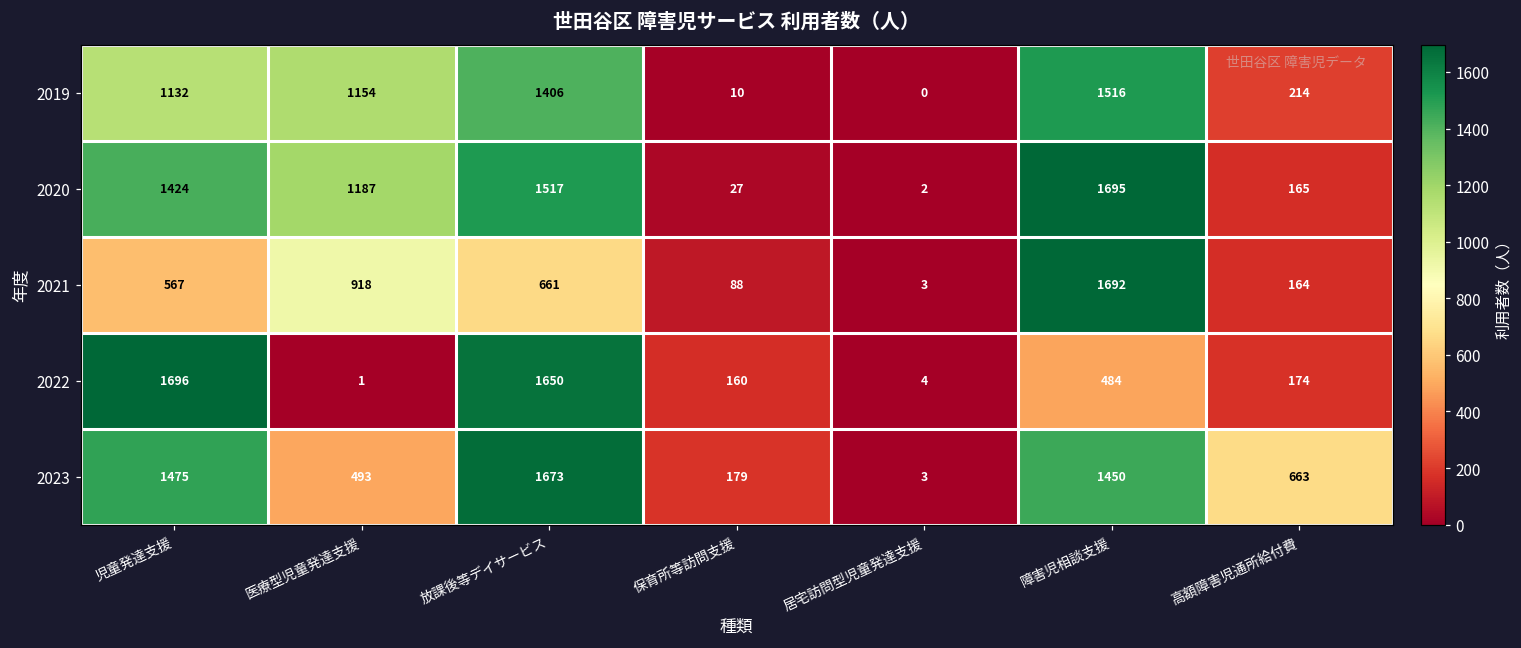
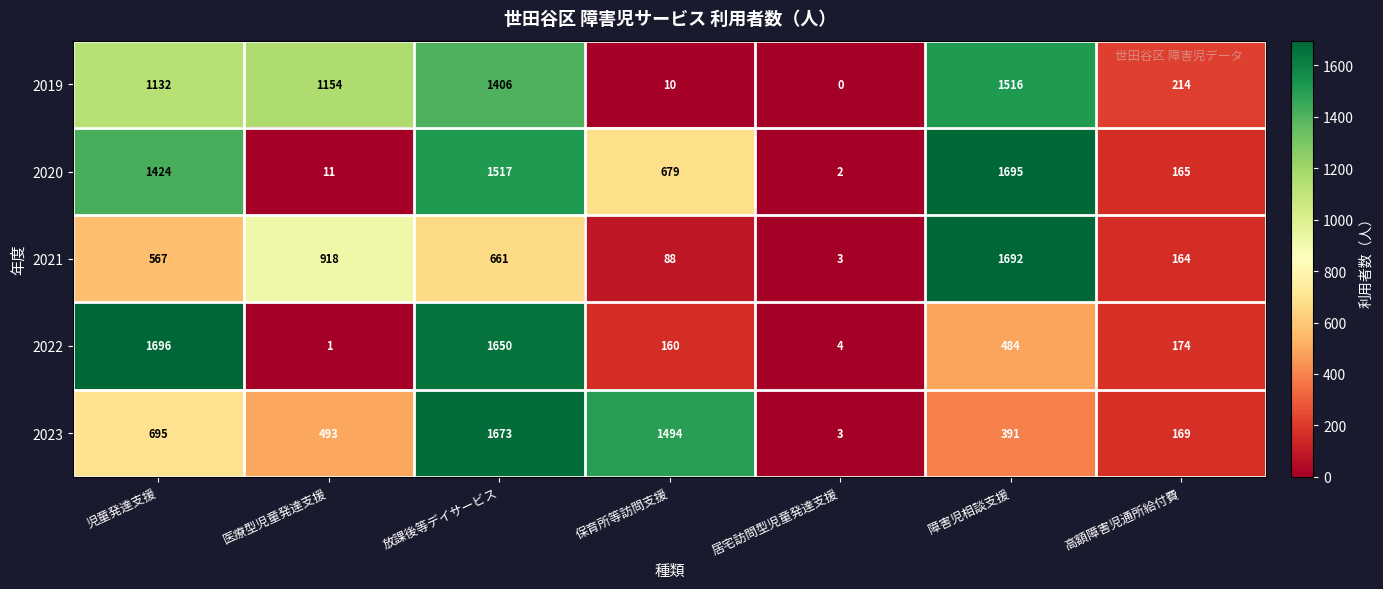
2020, 医療型児童発達支援: 1187 -> 11
2020, 保育所等訪問支援: 27 -> 679
2023, 児童発達支援: 1475 -> 695
2023, 保育所等訪問支援: 179 -> 1494
2023, 障害児相談支援: 1450 -> 391
2023, 高額障害児通所給付費: 663 -> 169
